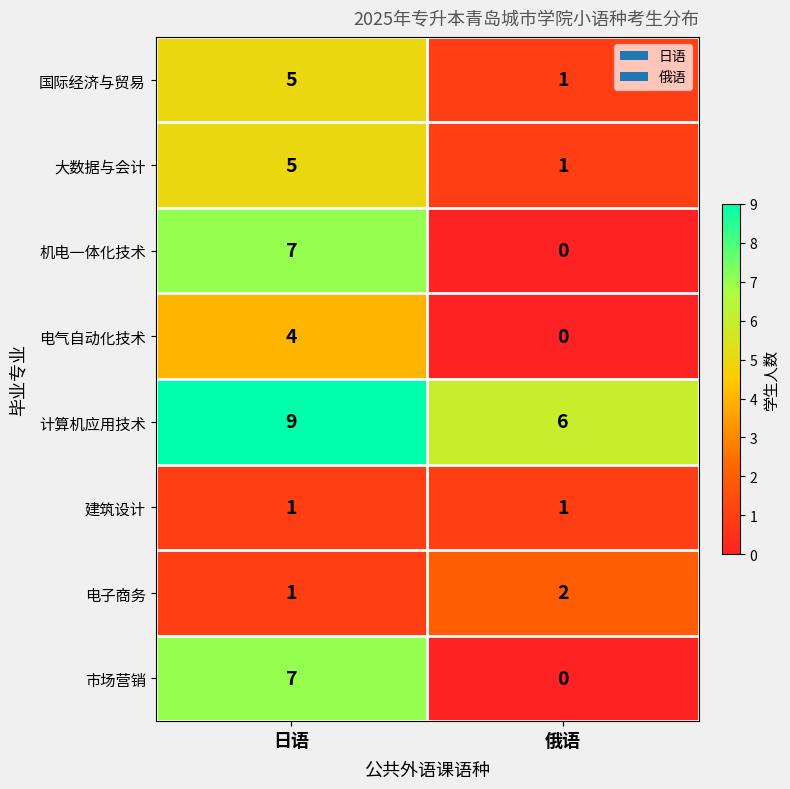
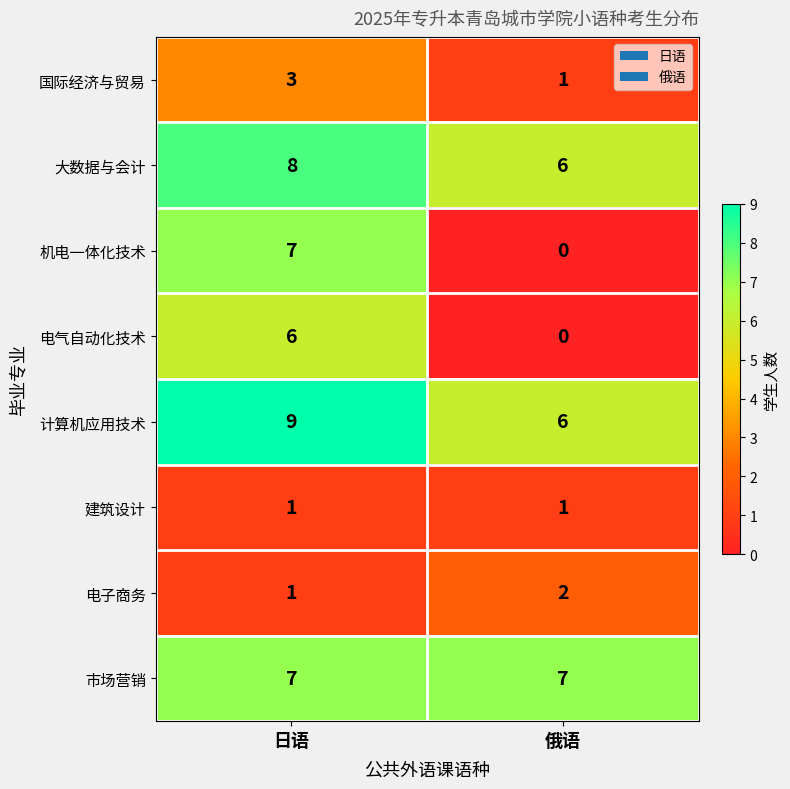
国际经济与贸易, 日语: 5 -> 3
大数据与会计, 日语: 5 -> 8
大数据与会计, 俄语: 1 -> 6
电气自动化技术, 日语: 4 -> 6
市场营销, 俄语: 0 -> 7
